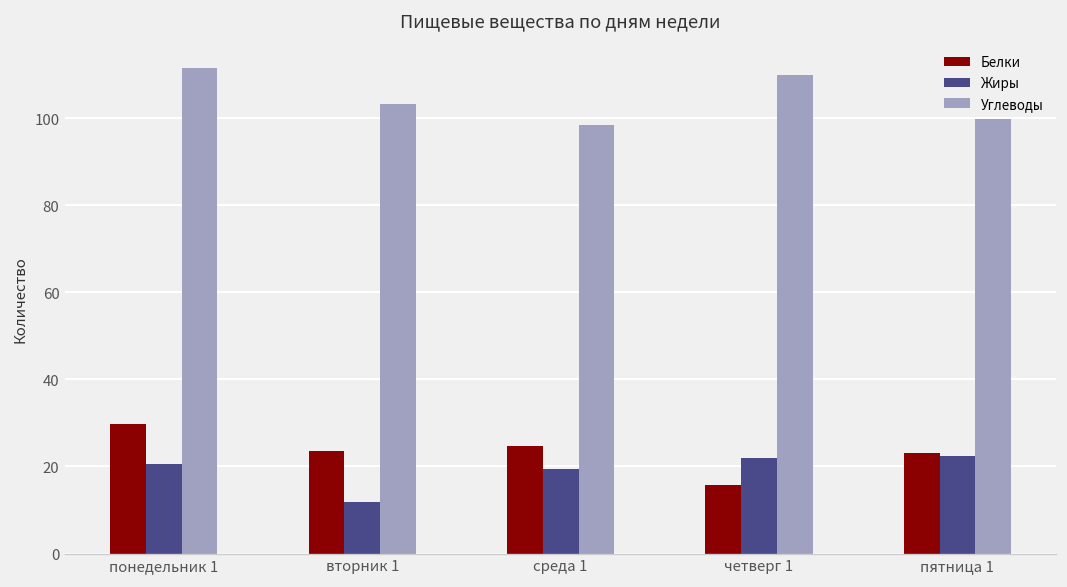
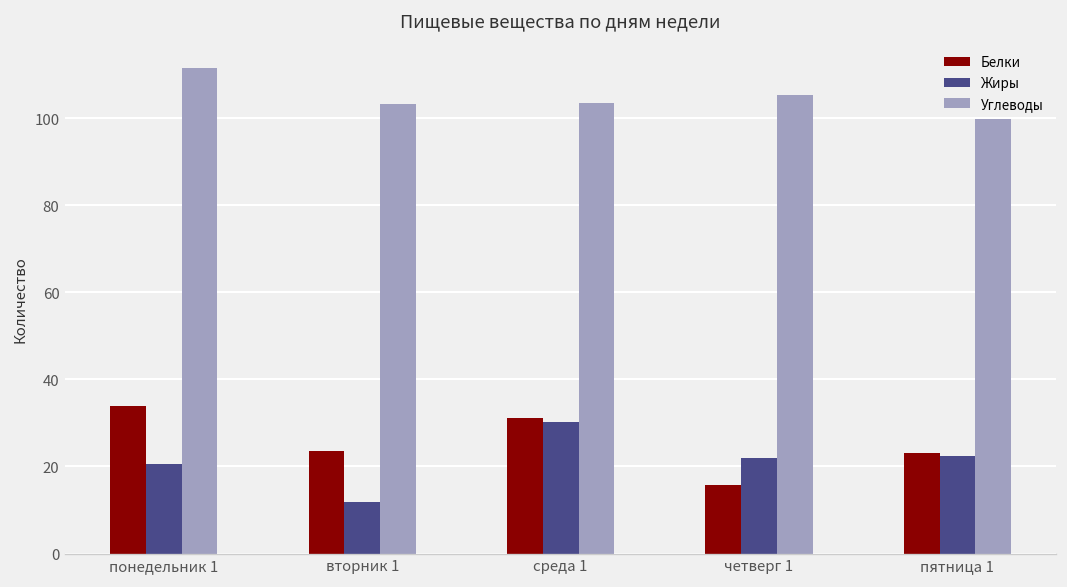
Белки, понедельник 1: 30 -> 34
Белки, среда 1: 25 -> 31
Жиры, среда 1: 20 -> 30
Углеводы, среда 1: 98 -> 103
Углеводы, четверг 1: 110 -> 105
